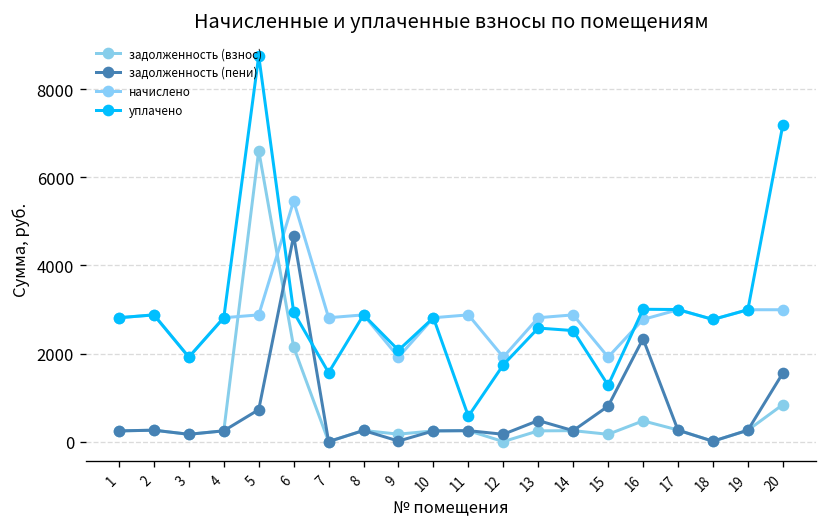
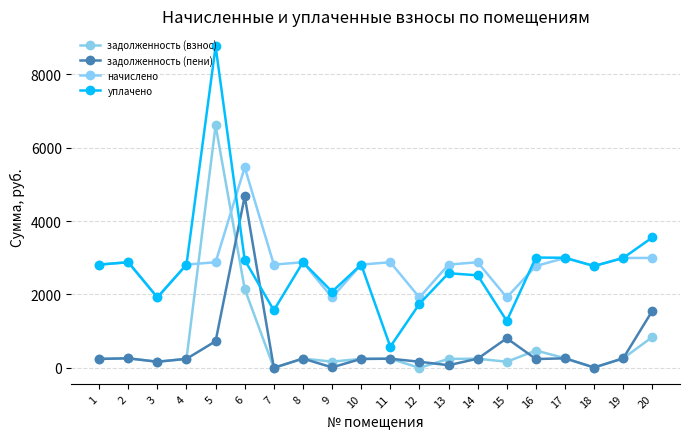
задолженность (пени), 13: 500 -> 100
задолженность (пени), 16: 2300 -> 200
уплачено, 20: 7200 -> 3600
